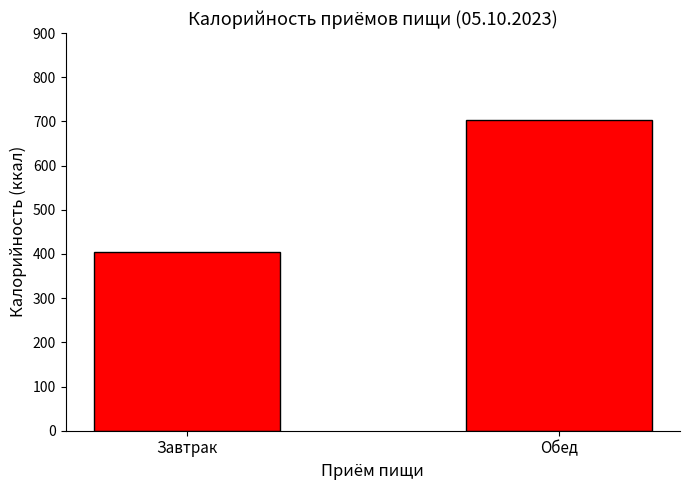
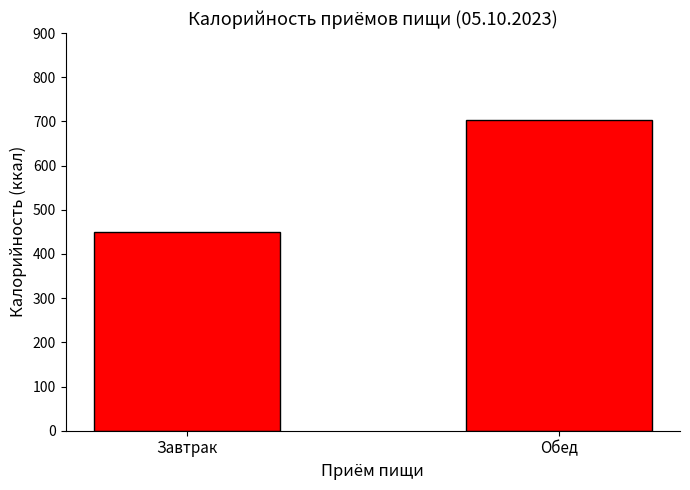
Завтрак: 400 -> 450
